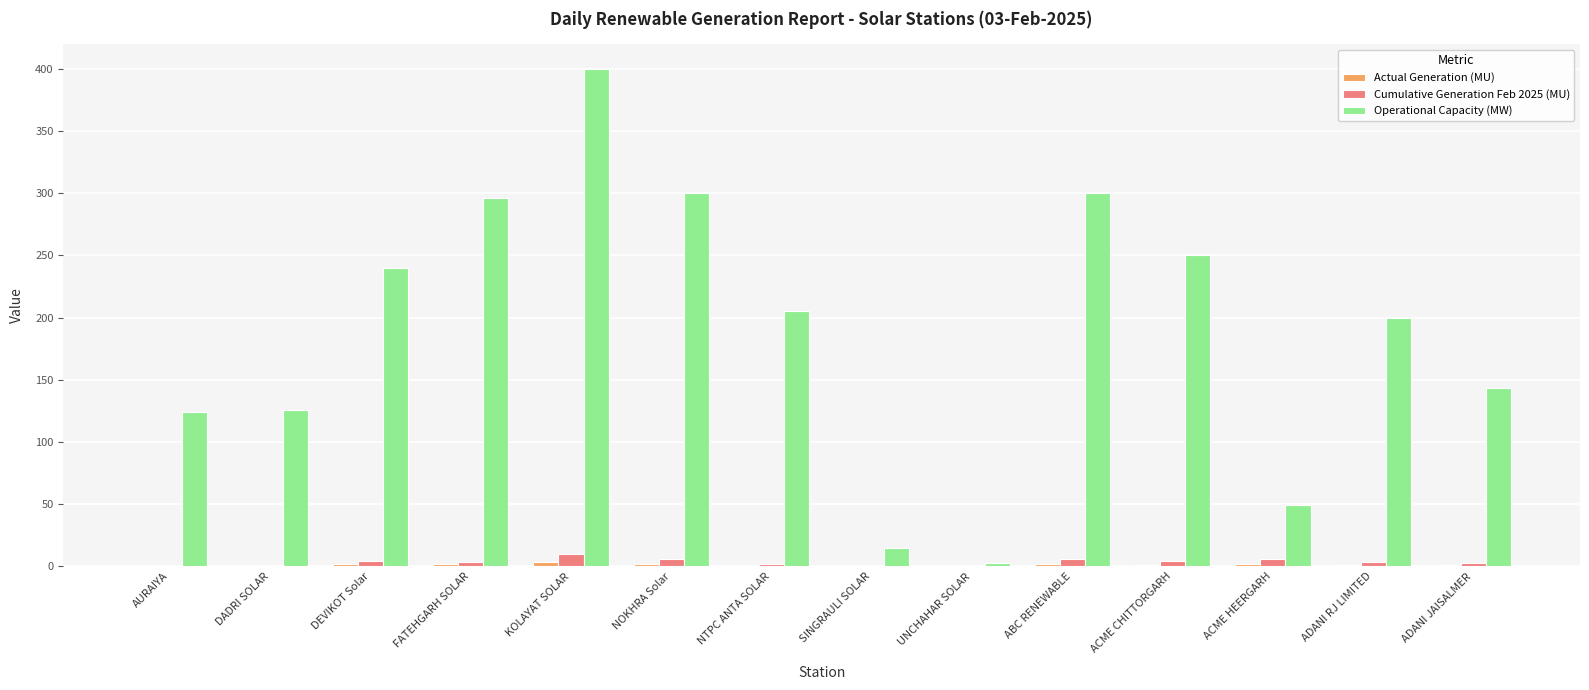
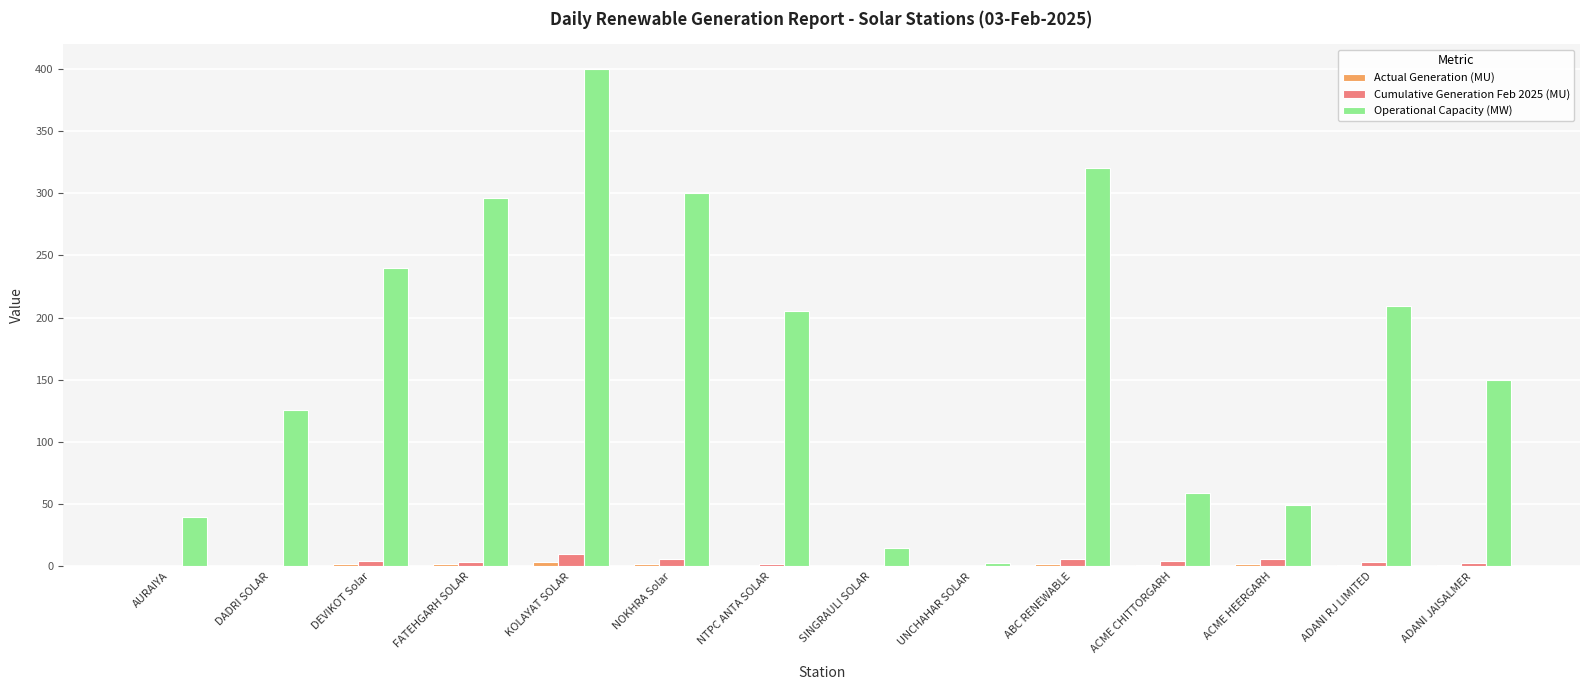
Operational Capacity (MW), AURAIYA: 124 -> 40
Operational Capacity (MW), ABC RENEWABLE: 300 -> 320
Operational Capacity (MW), ACME CHITTORGARH: 250 -> 59
Operational Capacity (MW), ADANI RJ LIMITED: 200 -> 209
Operational Capacity (MW), ADANI JAISALMER: 143 -> 150
